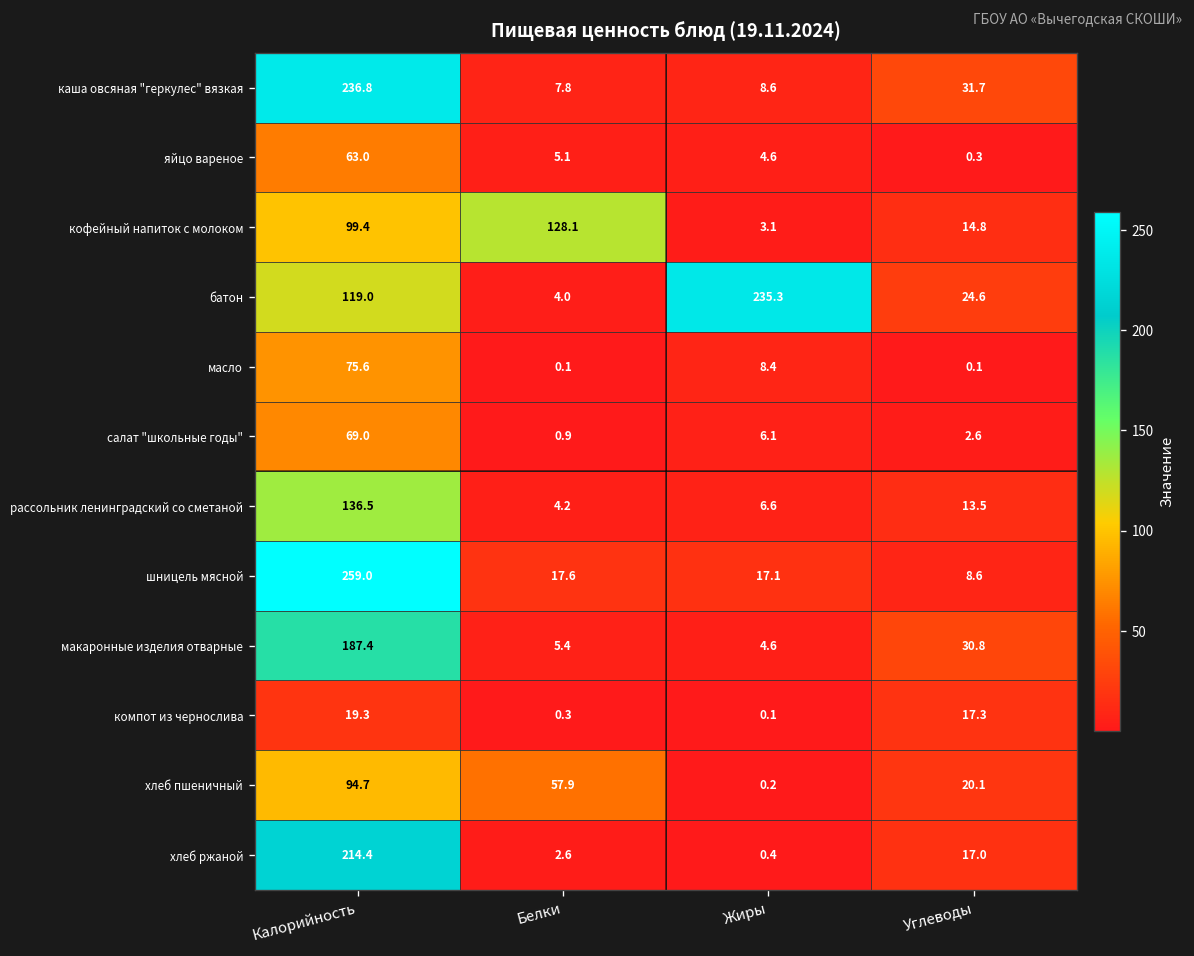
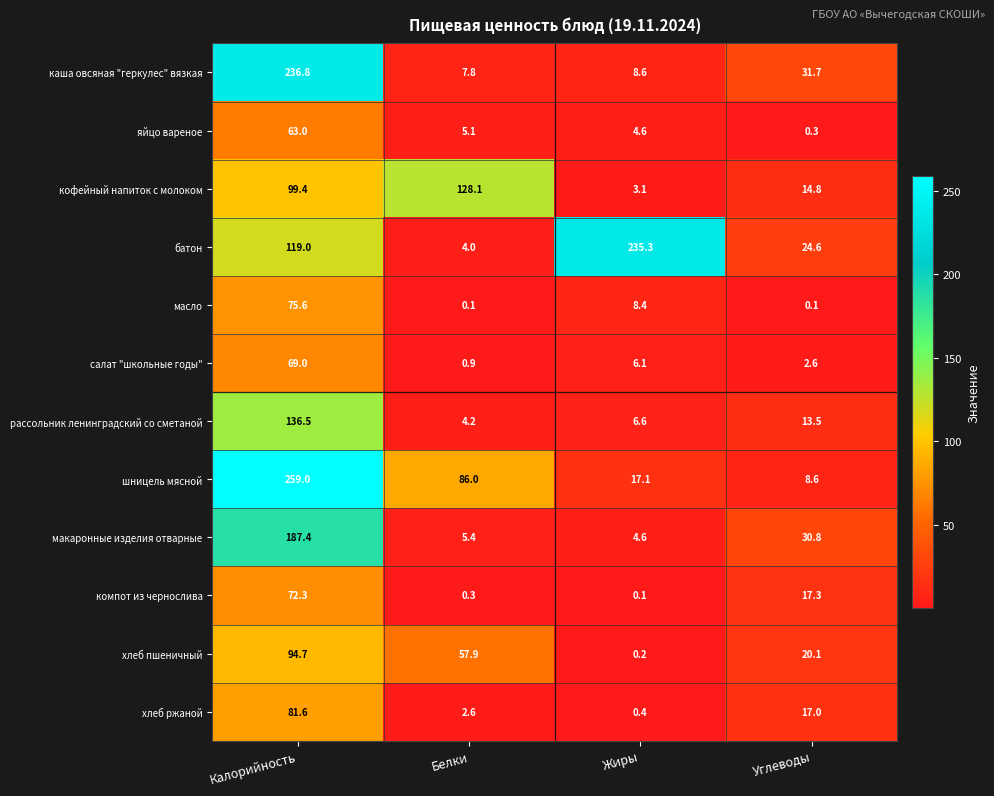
шницель мясной, Белки: 17.6 -> 86.0
компот из чернослива, Калорийность: 19.3 -> 72.3
хлеб ржаной, Калорийность: 214.4 -> 81.6
